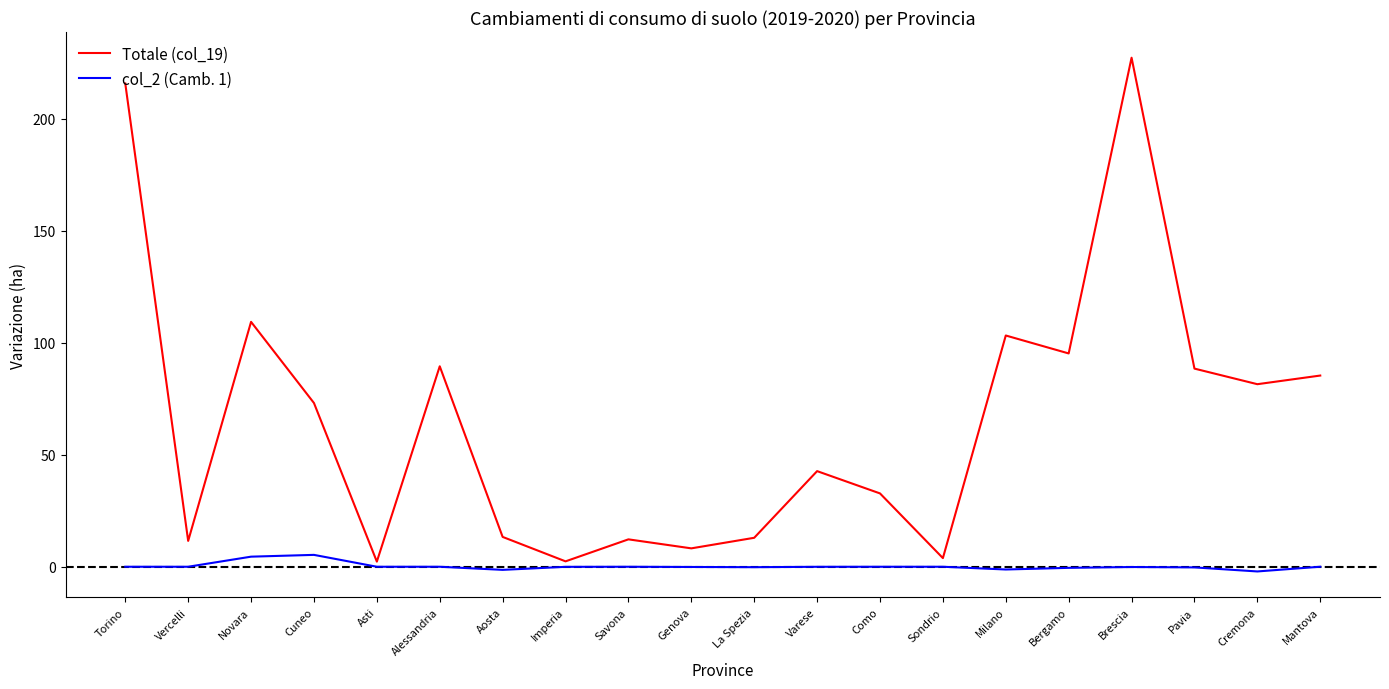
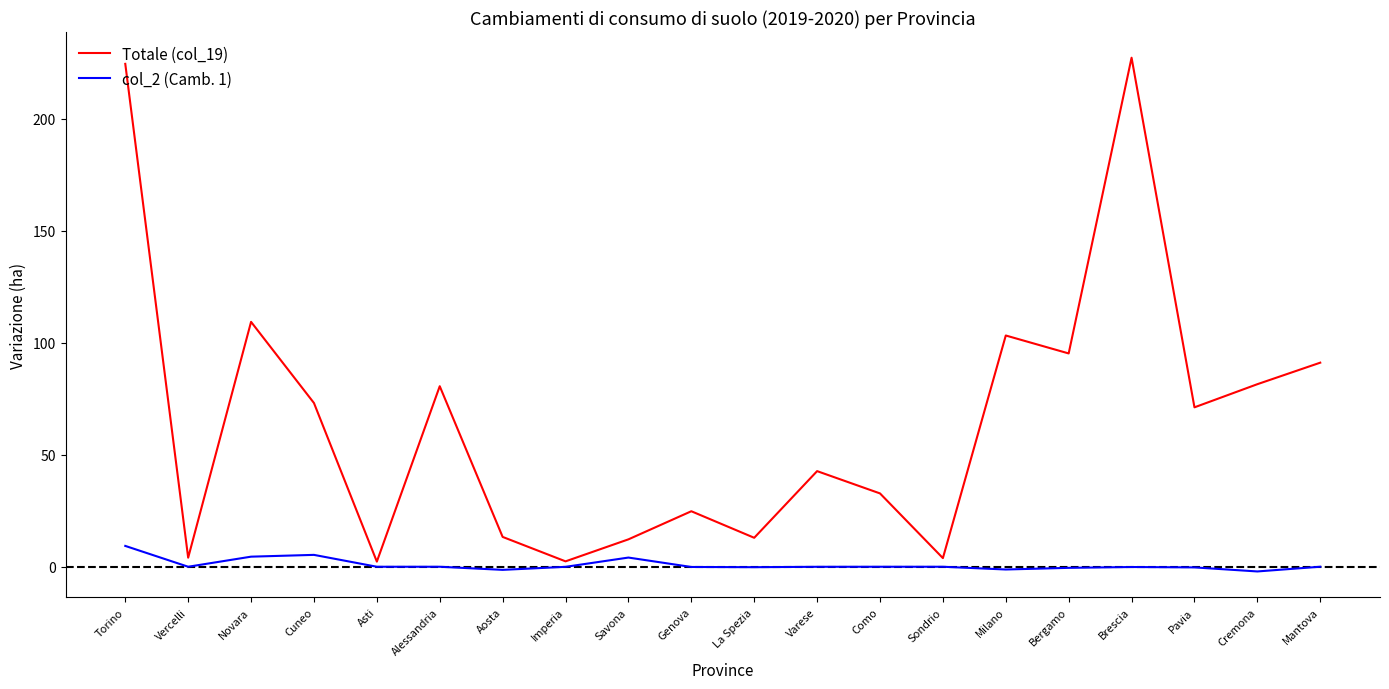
Totale (col_19), Torino: 216 -> 225
col_2 (Camb. 1), Torino: 0 -> 9
Totale (col_19), Vercelli: 12 -> 4
Totale (col_19), Alessandria: 89 -> 81
col_2 (Camb. 1), Savona: 0 -> 4
Totale (col_19), Genova: 8 -> 25
Totale (col_19), Pavia: 88 -> 71
Totale (col_19), Mantova: 85 -> 91
